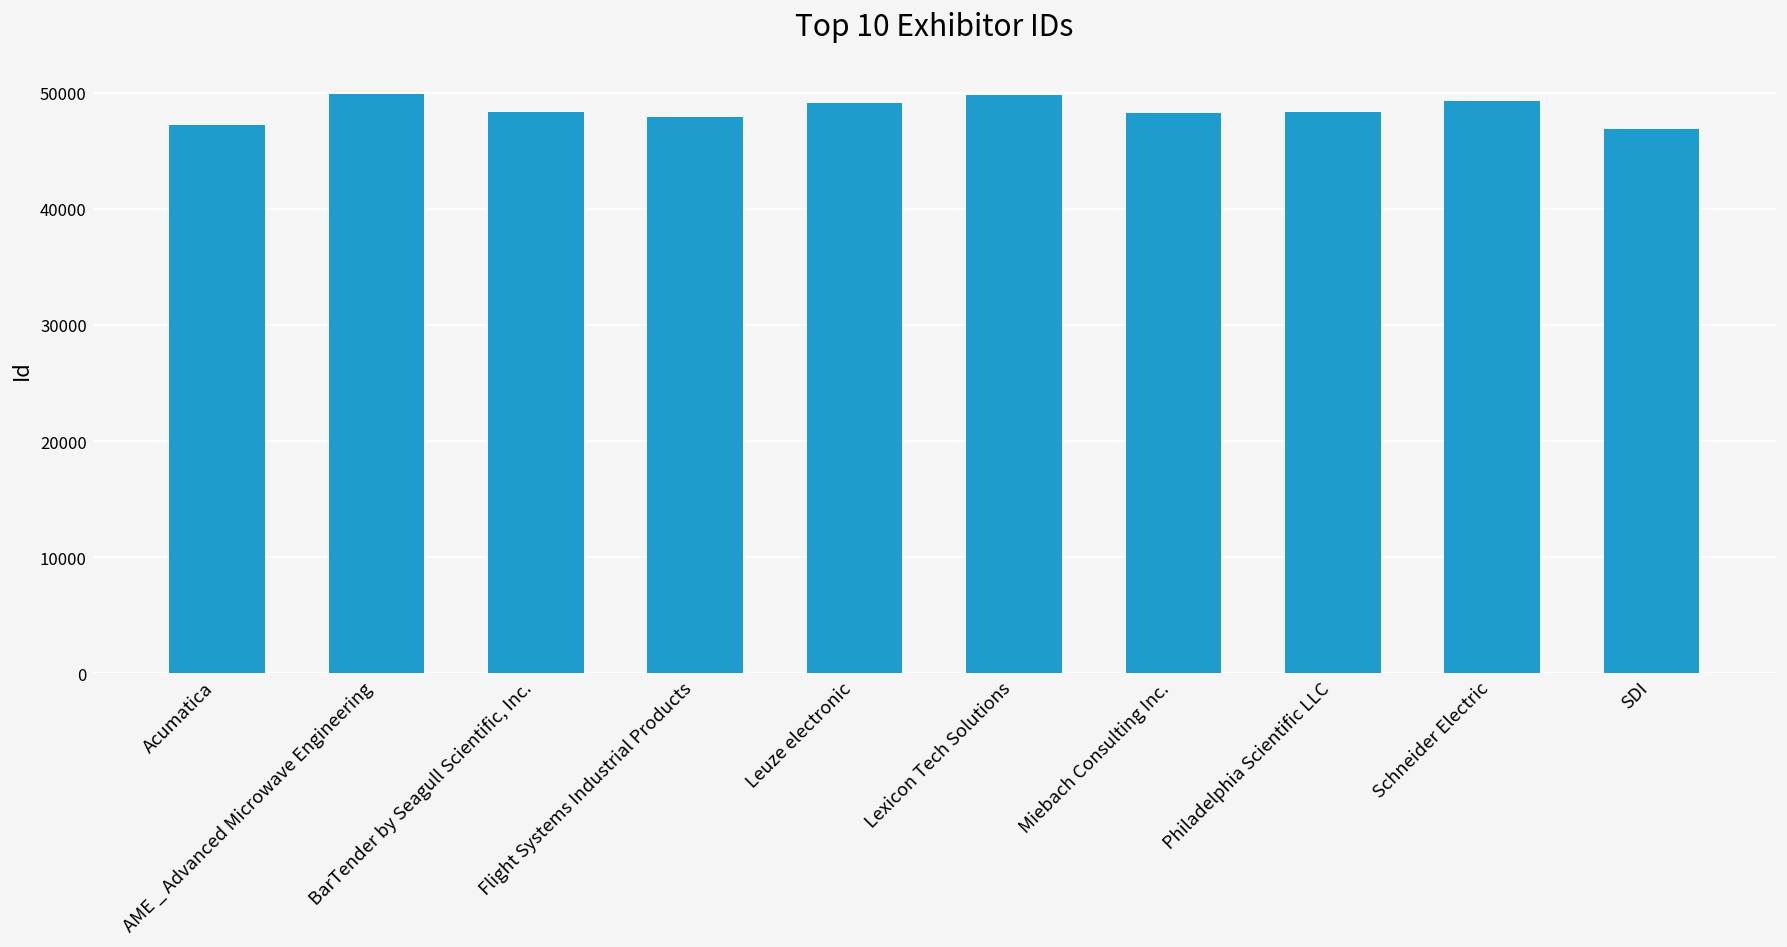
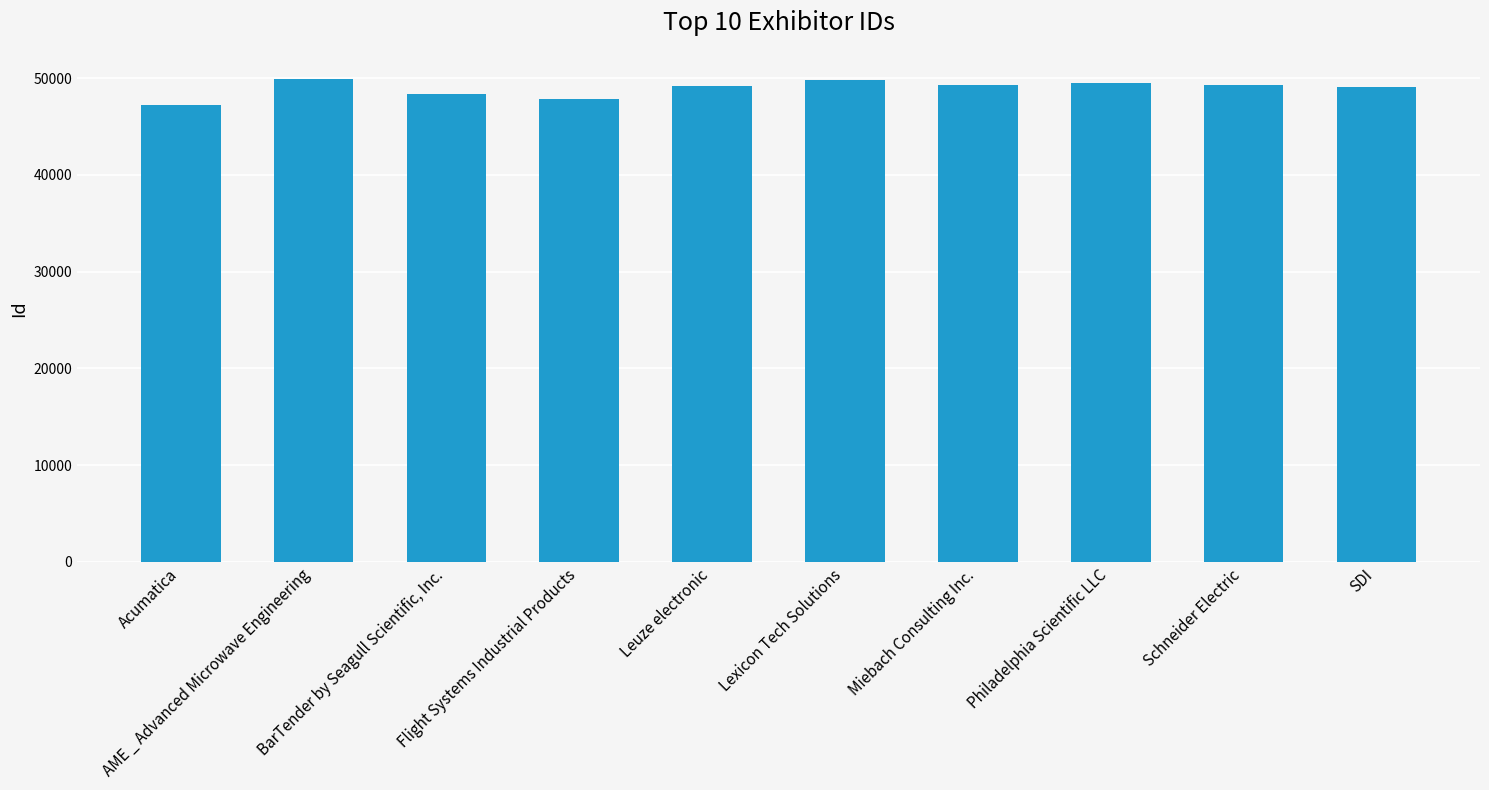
Miebach Consulting Inc.: 48000 -> 49000
Philadelphia Scientific LLC: 48000 -> 49000
SDI: 47000 -> 49000
